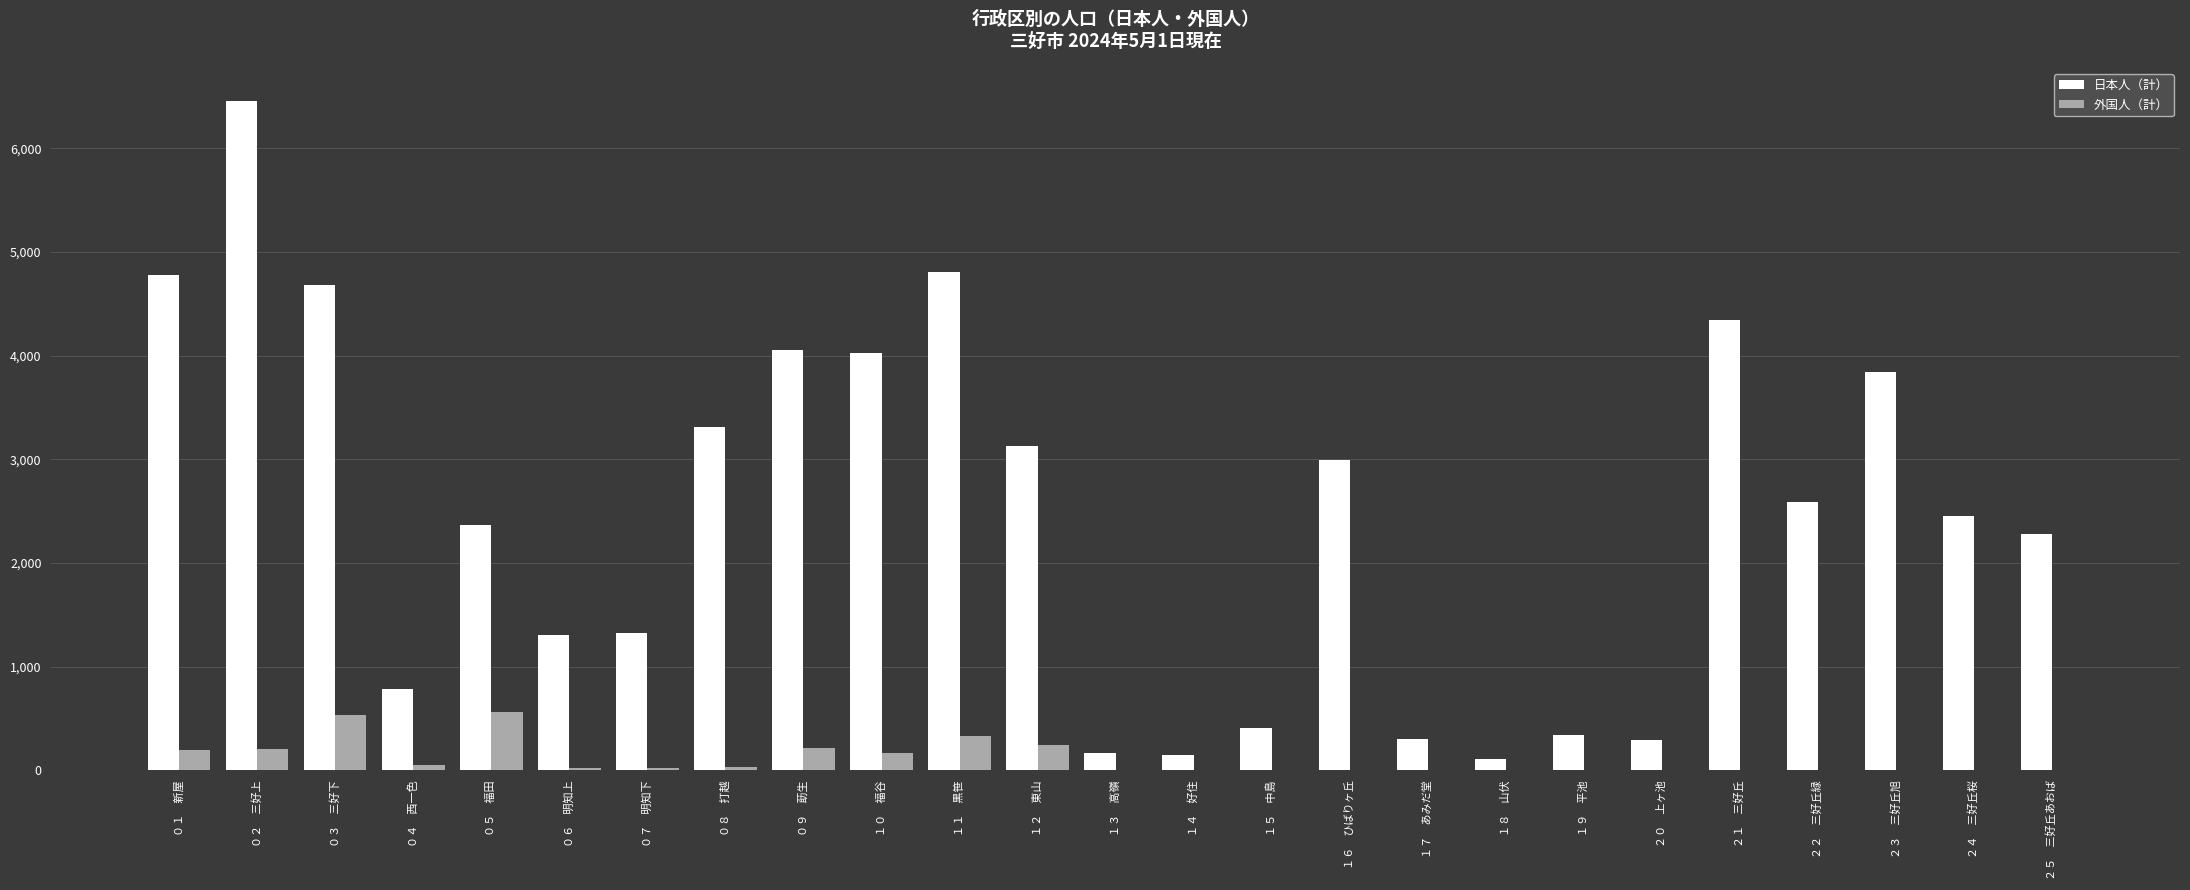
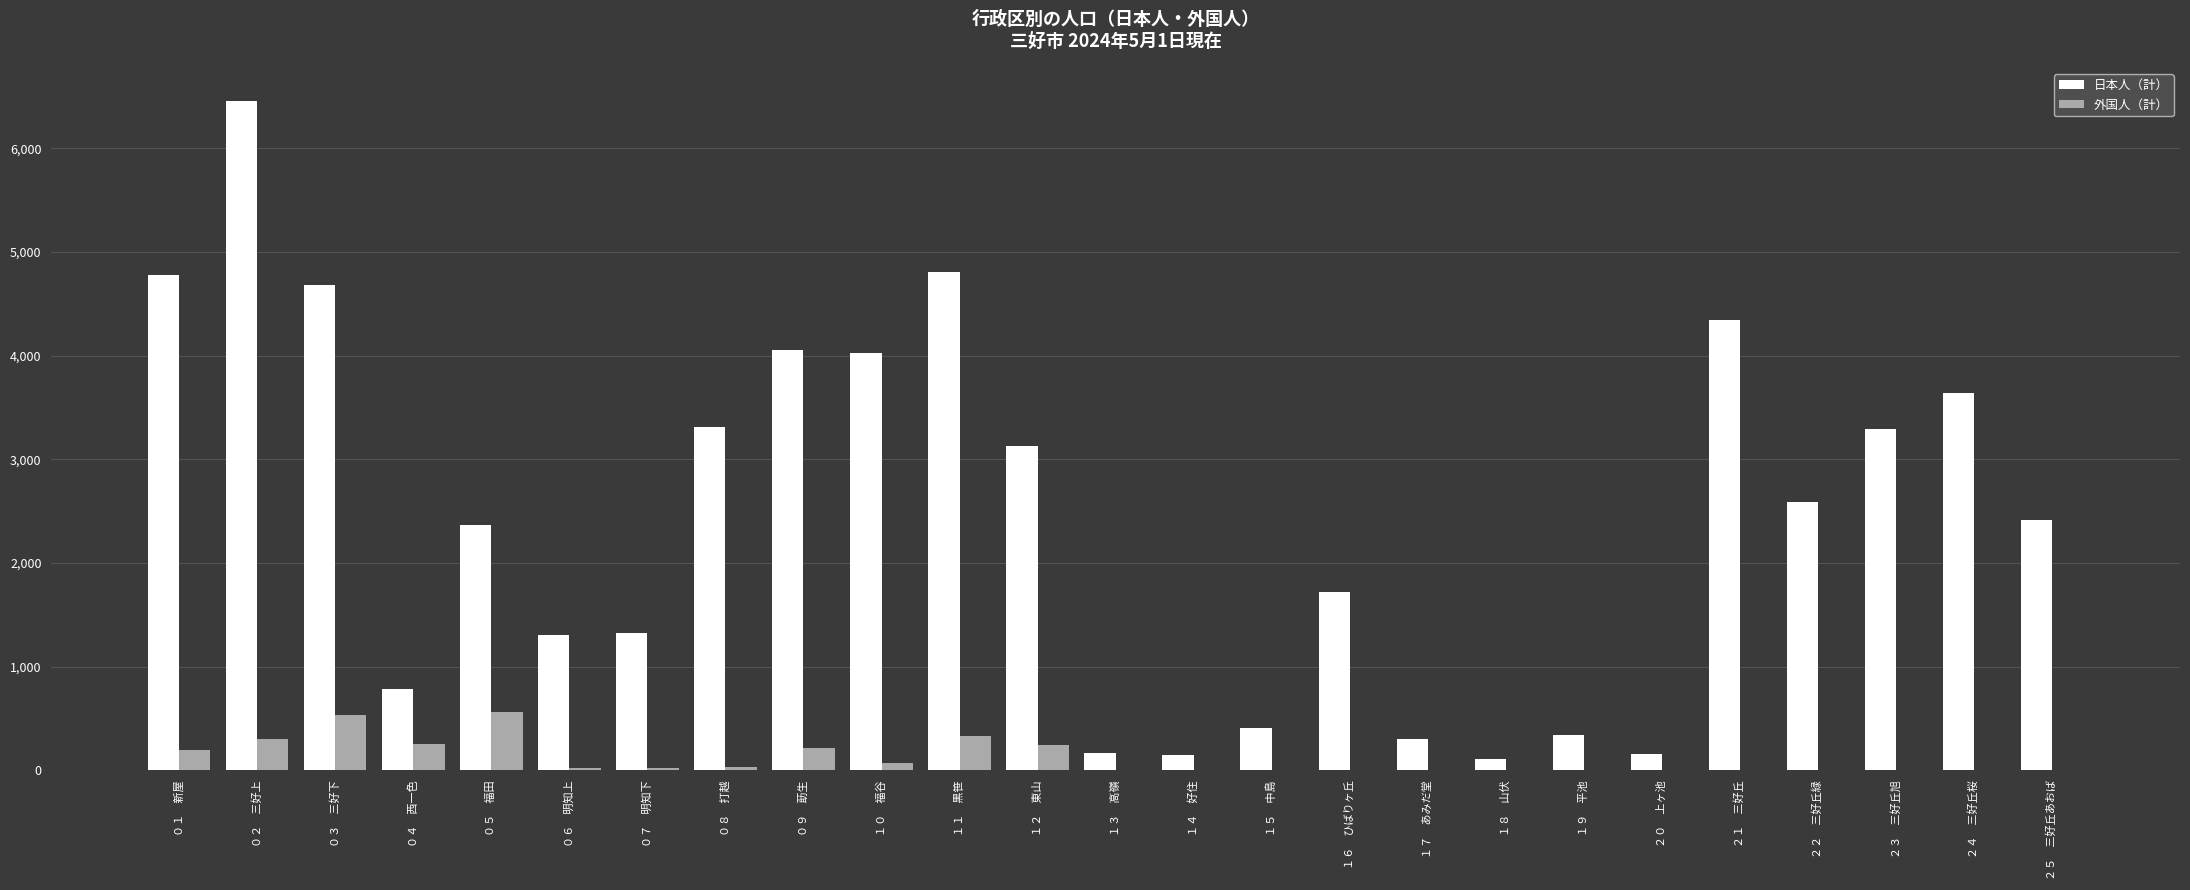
外国人（計）, ０２ 三好上: 200 -> 310
外国人（計）, ０４ 西一色: 50 -> 260
外国人（計）, １０ 福谷: 170 -> 70
日本人（計）, １６ ひばりヶ丘: 2,990 -> 1,720
日本人（計）, ２０ 上ヶ池: 290 -> 160
日本人（計）, ２３ 三好丘旭: 3,840 -> 3,290
日本人（計）, ２４ 三好丘桜: 2,450 -> 3,640
日本人（計）, ２５ 三好丘あおば: 2,280 -> 2,410
